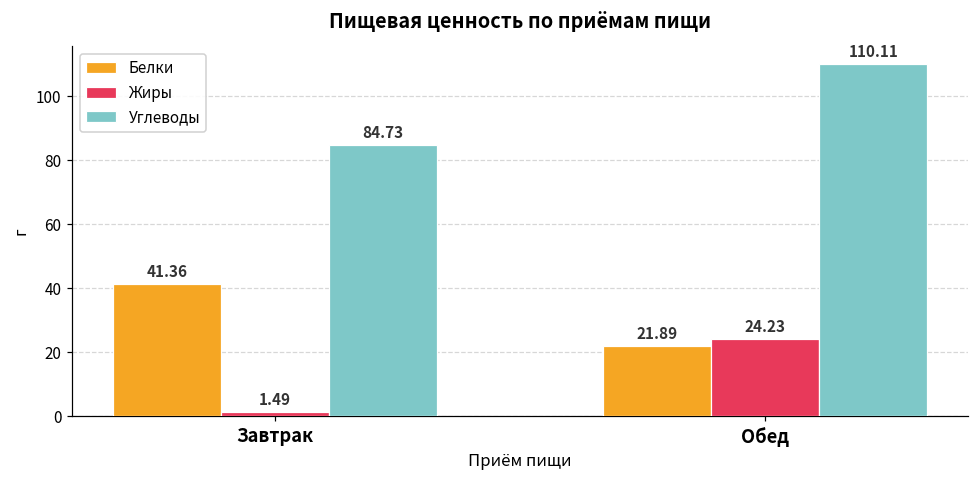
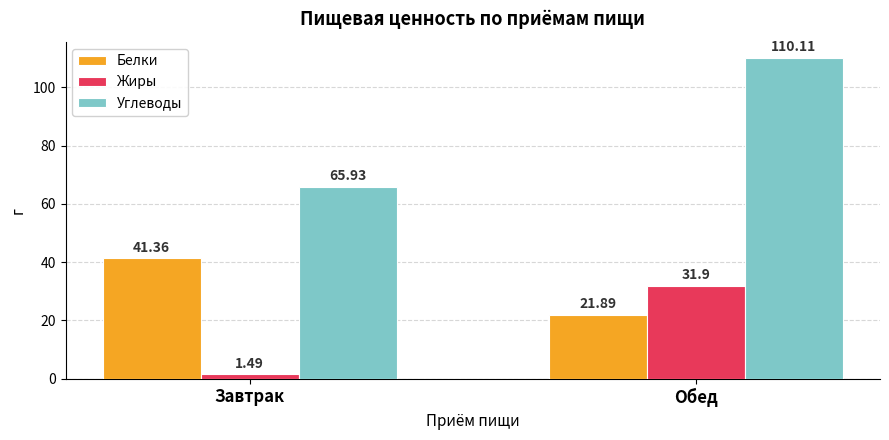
Углеводы, Завтрак: 84.73 -> 65.93
Жиры, Обед: 24.23 -> 31.9
